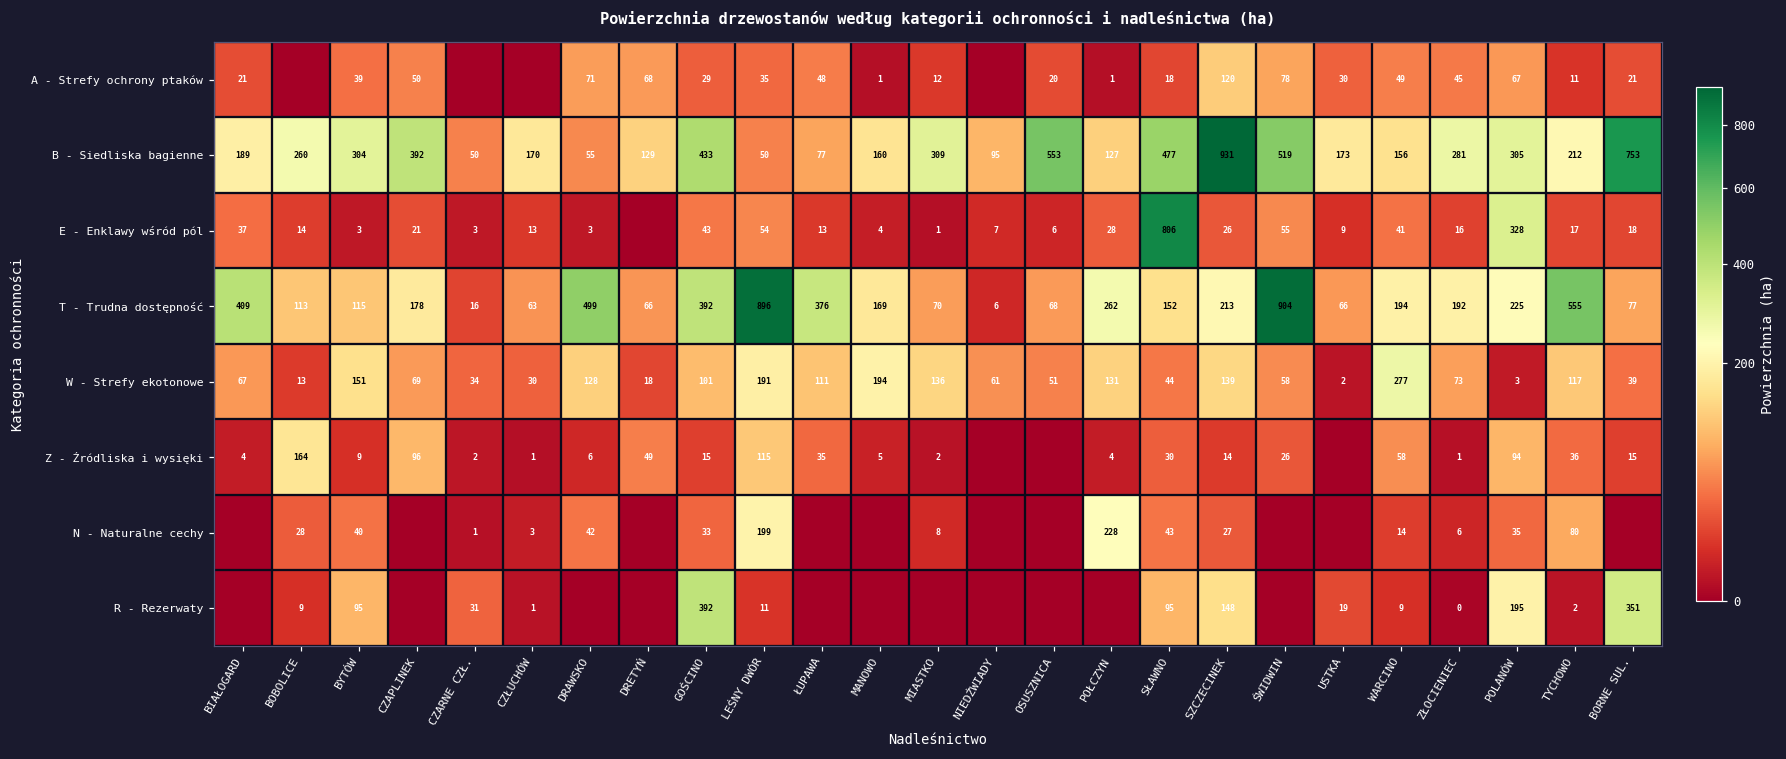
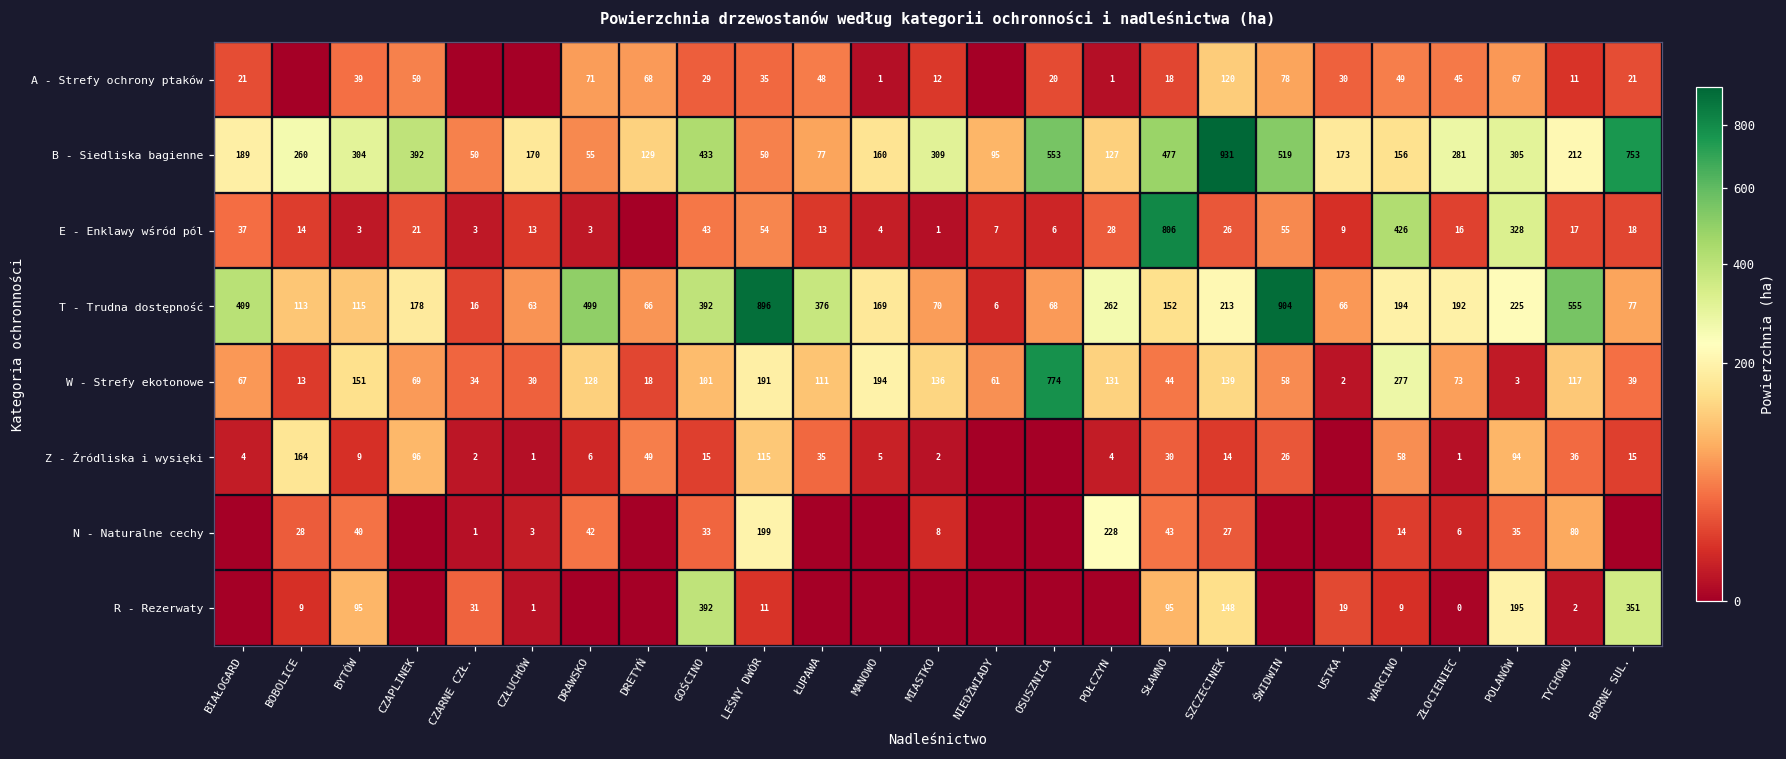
E - Enklawy wśród pól, WARCINO: 41 -> 426
W - Strefy ekotonowe, OSUSZNICA: 51 -> 774
